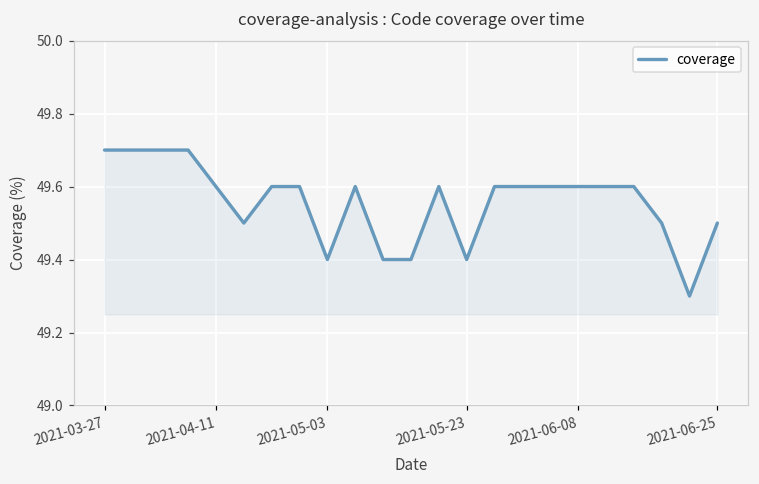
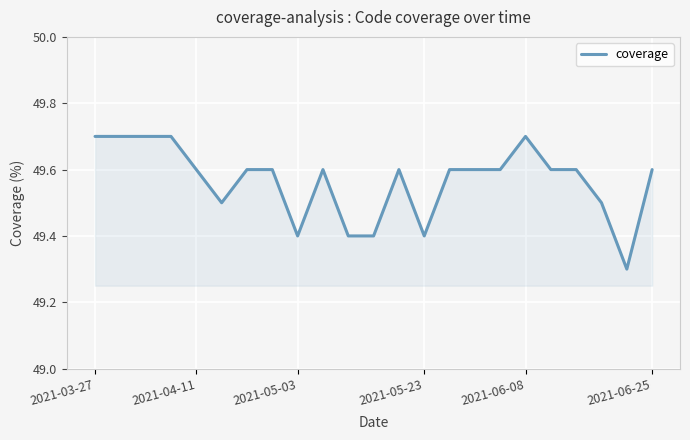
2021-06-08: 49.6 -> 49.7
2021-06-25: 49.5 -> 49.6
